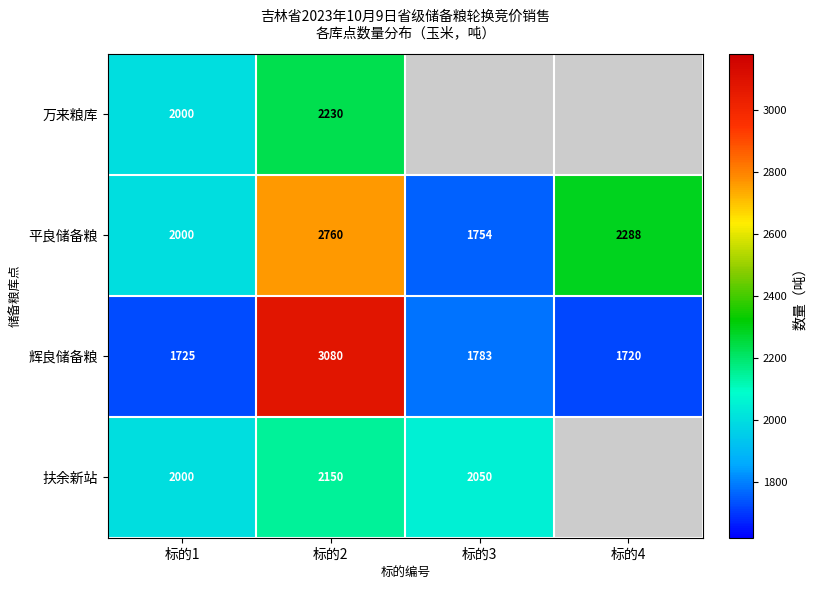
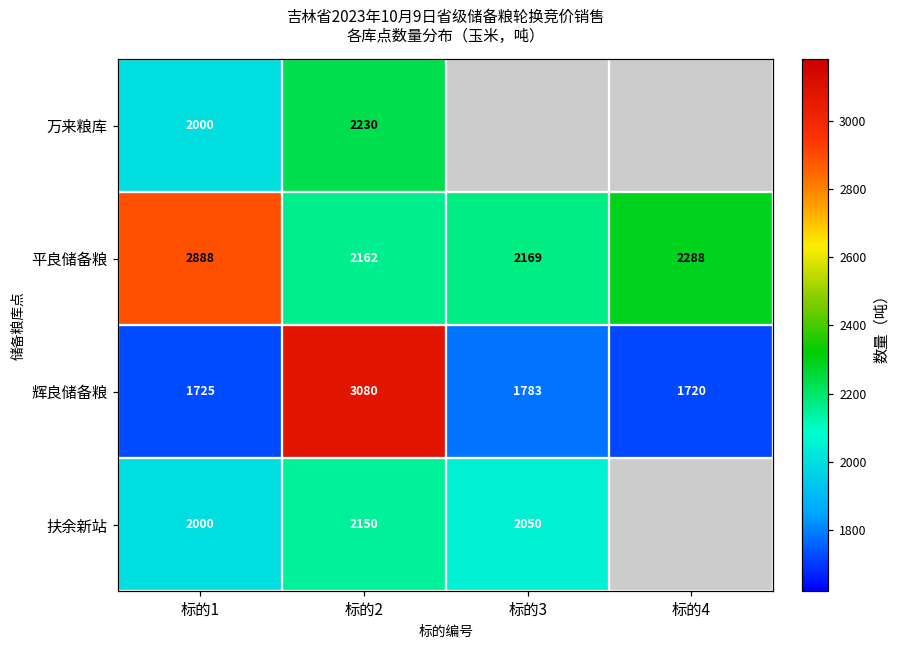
平良储备粮, 标的1: 2000 -> 2888
平良储备粮, 标的2: 2760 -> 2162
平良储备粮, 标的3: 1754 -> 2169
